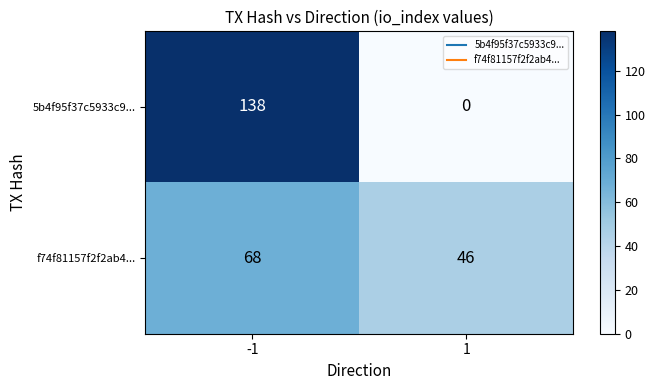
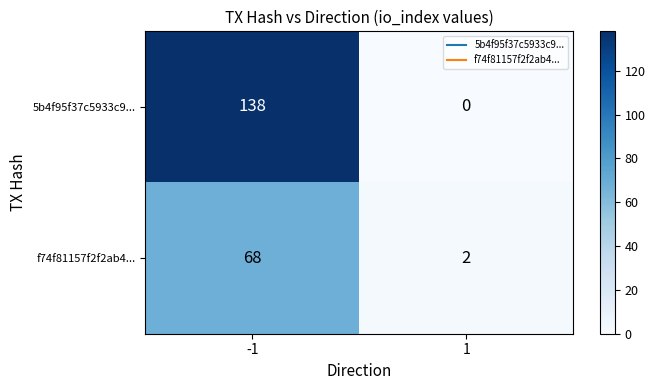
f74f81157f2f2ab4..., 1: 46 -> 2
